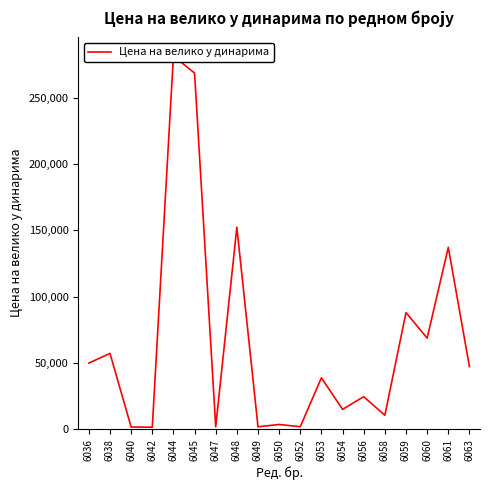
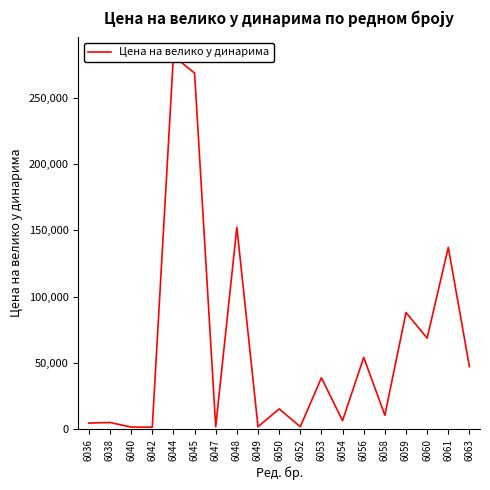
6036: 50,000 -> 4,000
6038: 57,000 -> 5,000
6050: 3,000 -> 15,000
6054: 15,000 -> 6,000
6056: 24,000 -> 54,000
